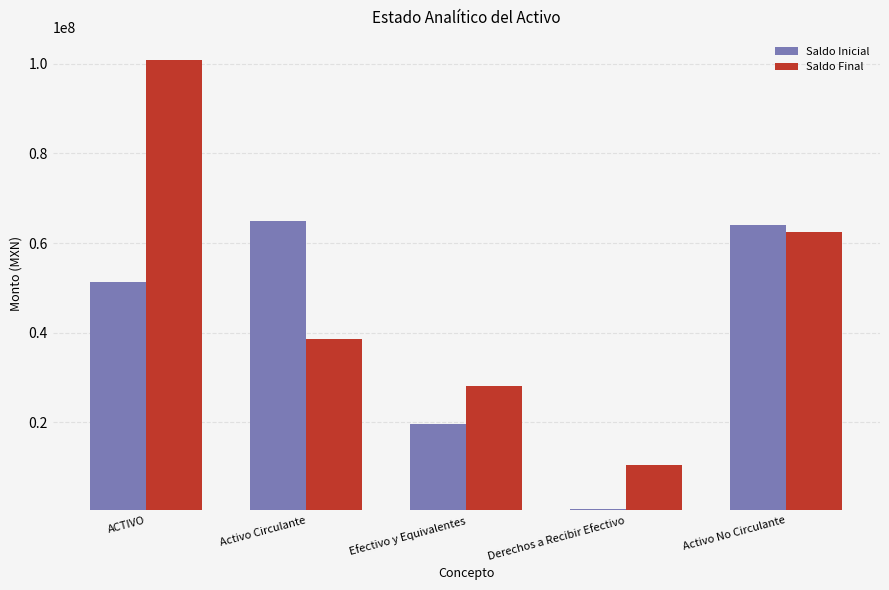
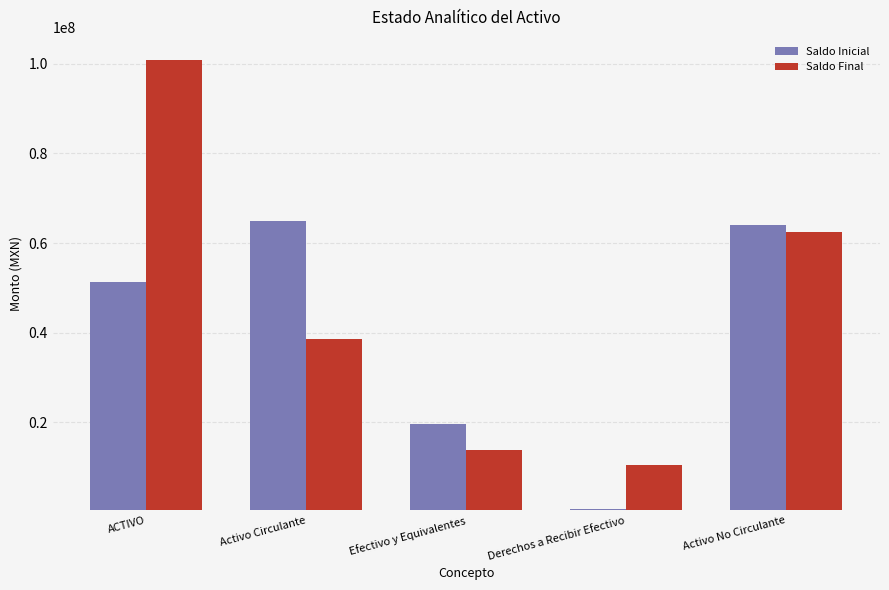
Saldo Final, Efectivo y Equivalentes: 28000000 -> 14000000
